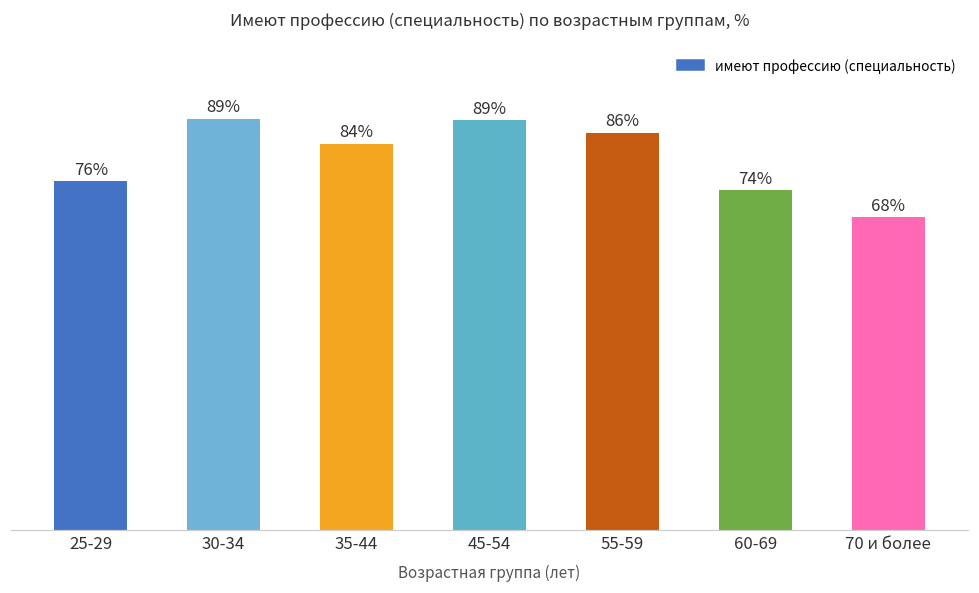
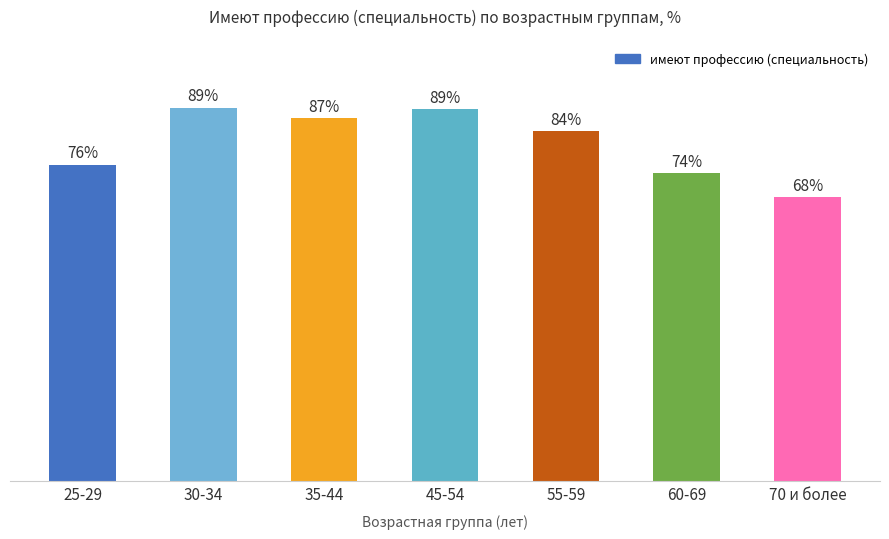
35-44: 84% -> 87%
55-59: 86% -> 84%
